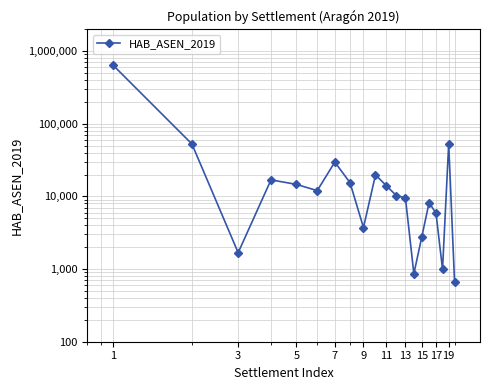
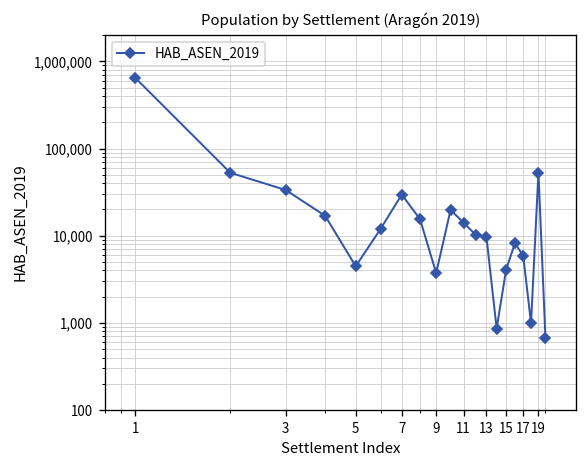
3: 1,700 -> 30,000
5: 15,000 -> 4,000
15: 2,800 -> 4,000
